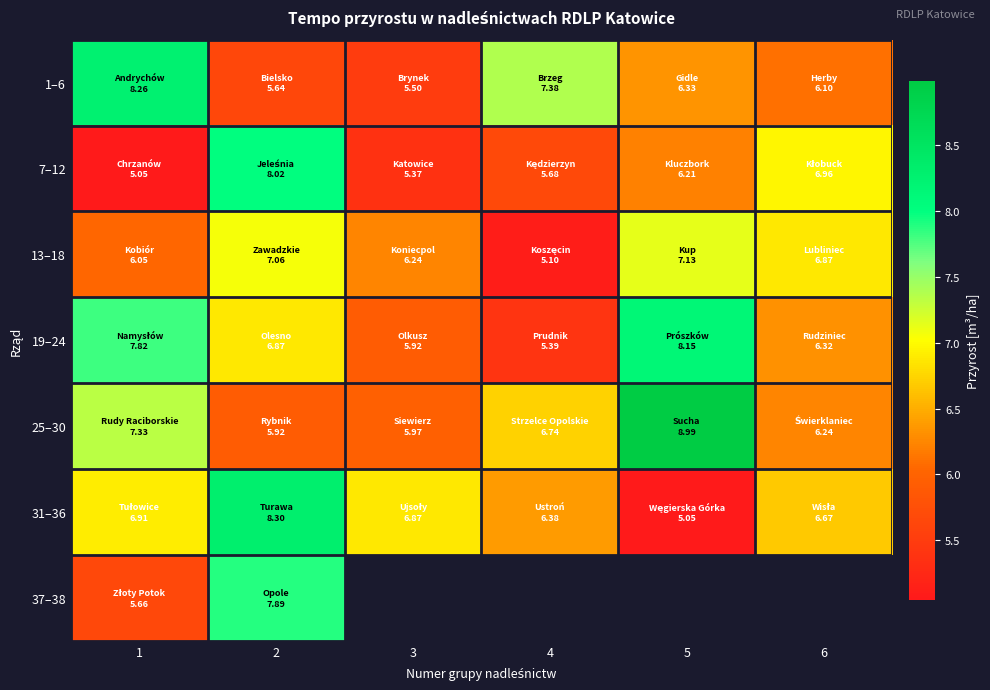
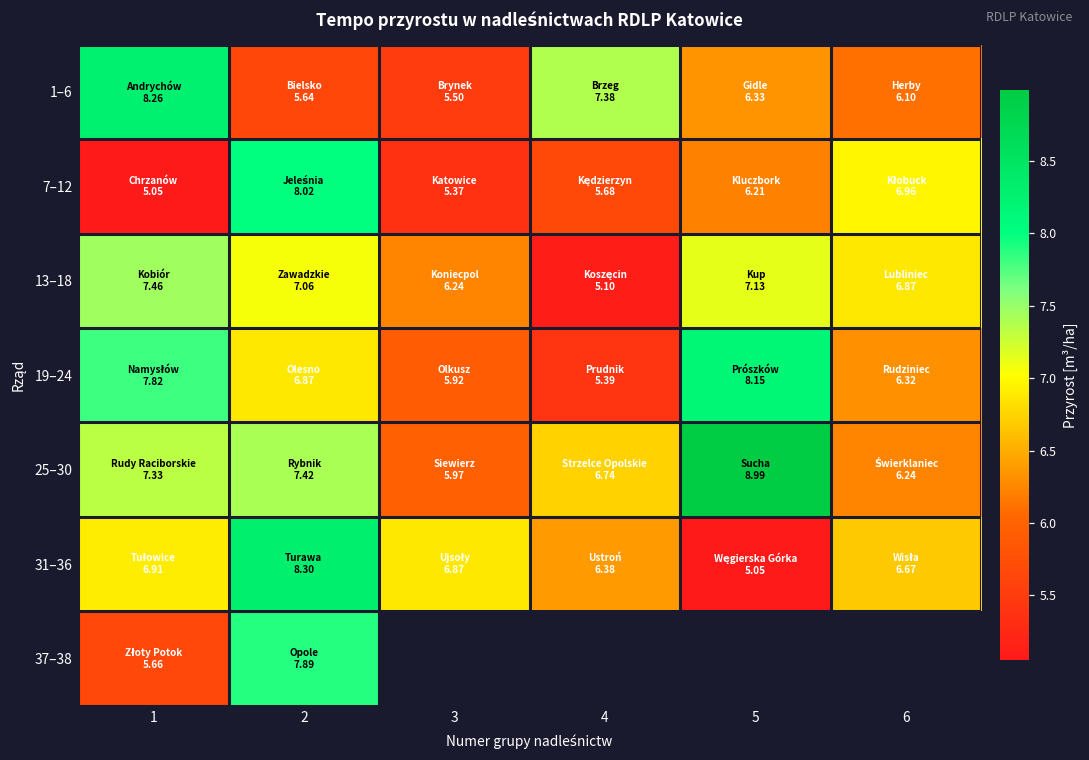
13–18, 1: 6.05 -> 7.46
25–30, 2: 5.92 -> 7.42
